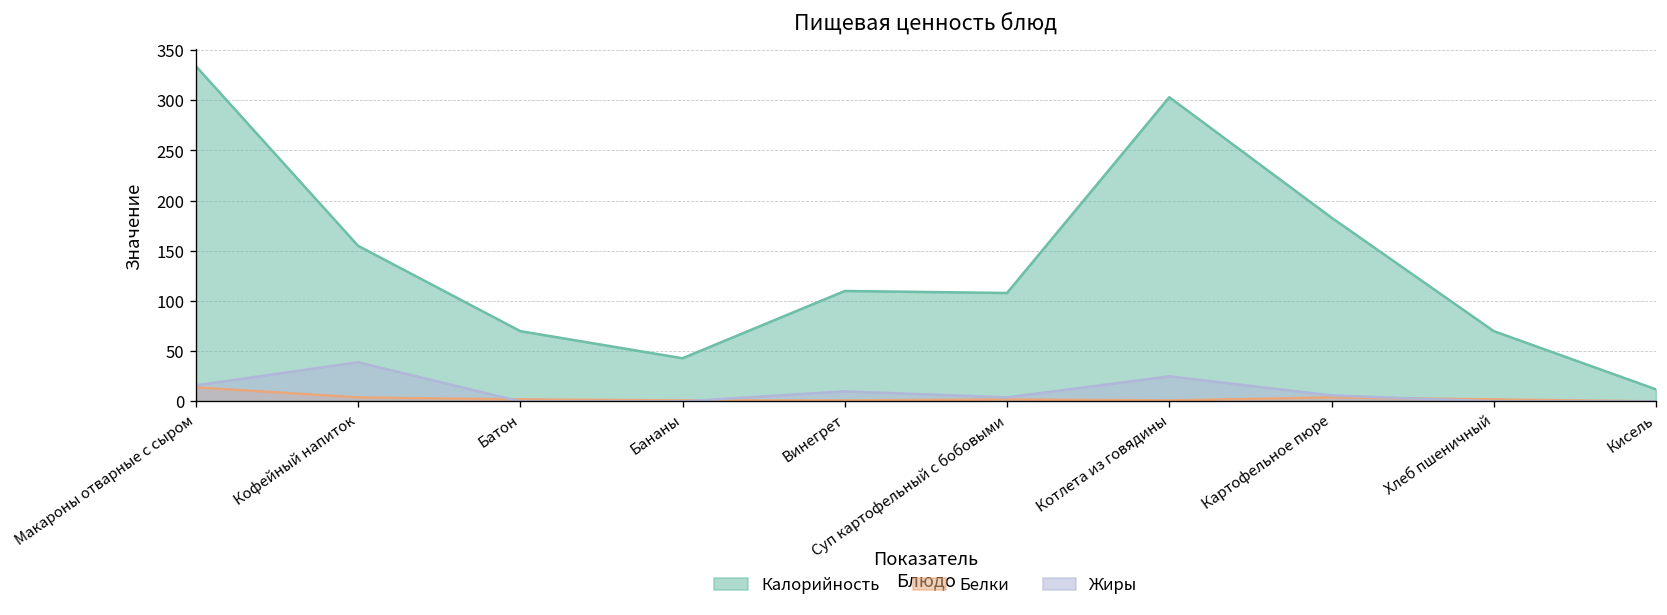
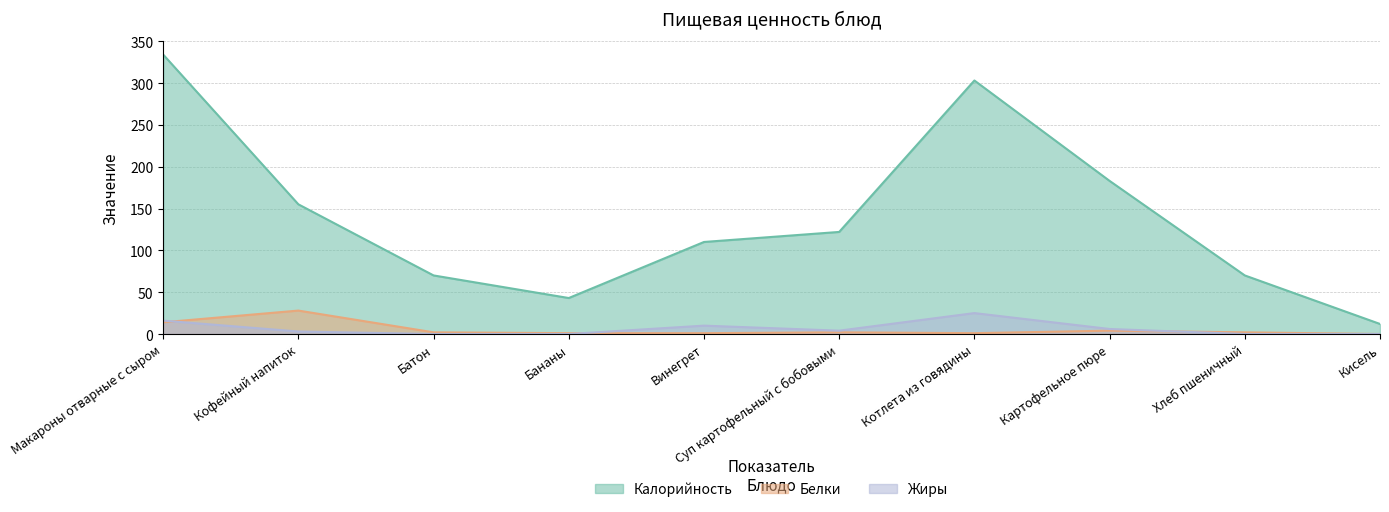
Белки, Кофейный напиток: 0 -> 30
Жиры, Кофейный напиток: 40 -> 0
Калорийность, Суп картофельный с бобовыми: 110 -> 120
